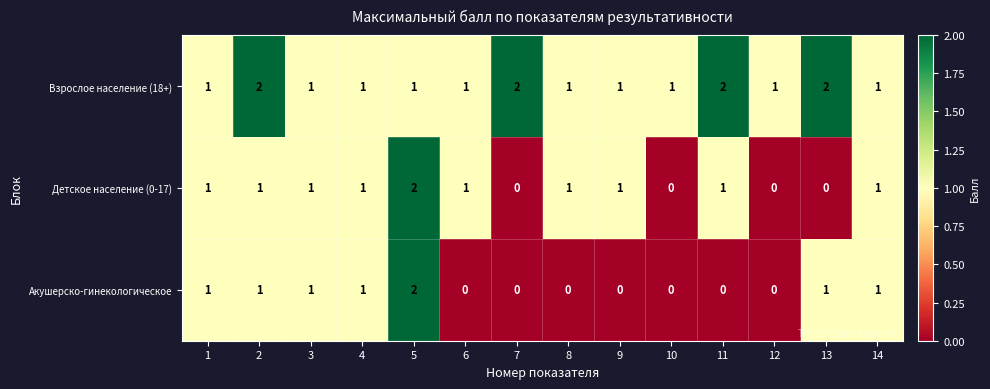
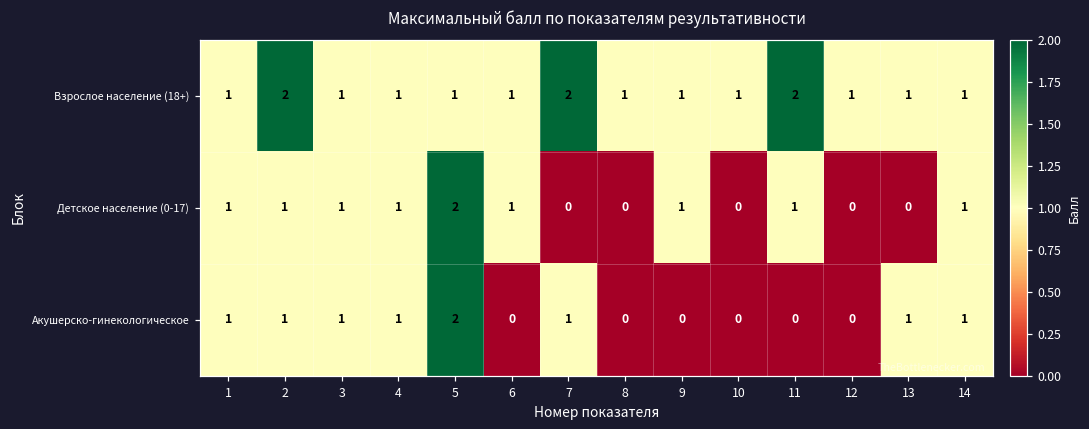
Взрослое население (18+), 13: 2 -> 1
Детское население (0-17), 8: 1 -> 0
Акушерско-гинекологическое, 7: 0 -> 1
